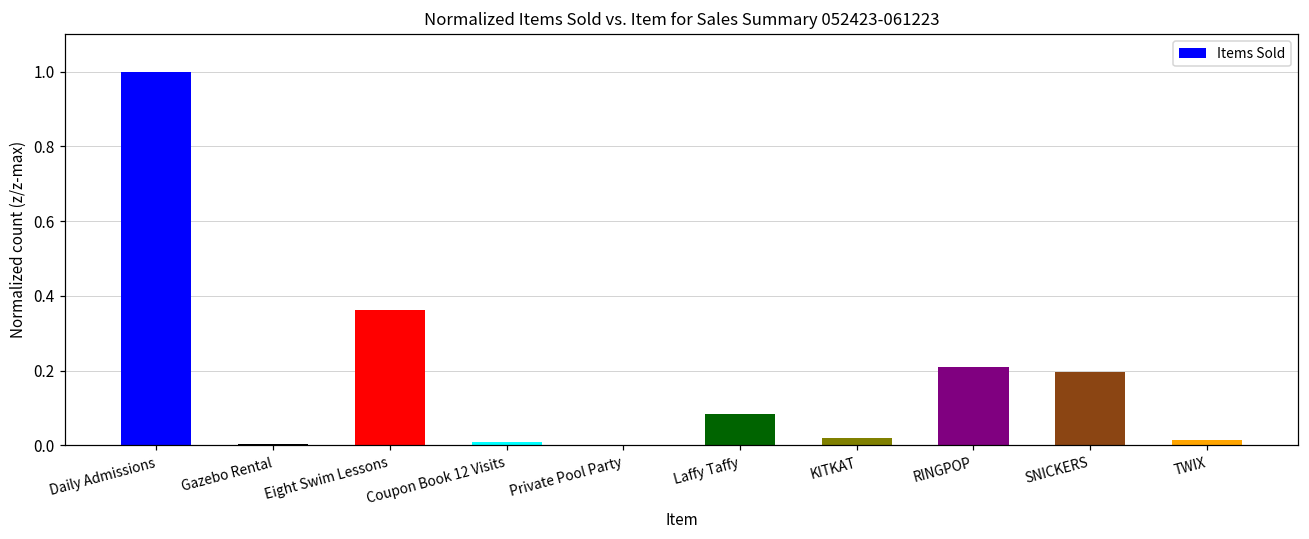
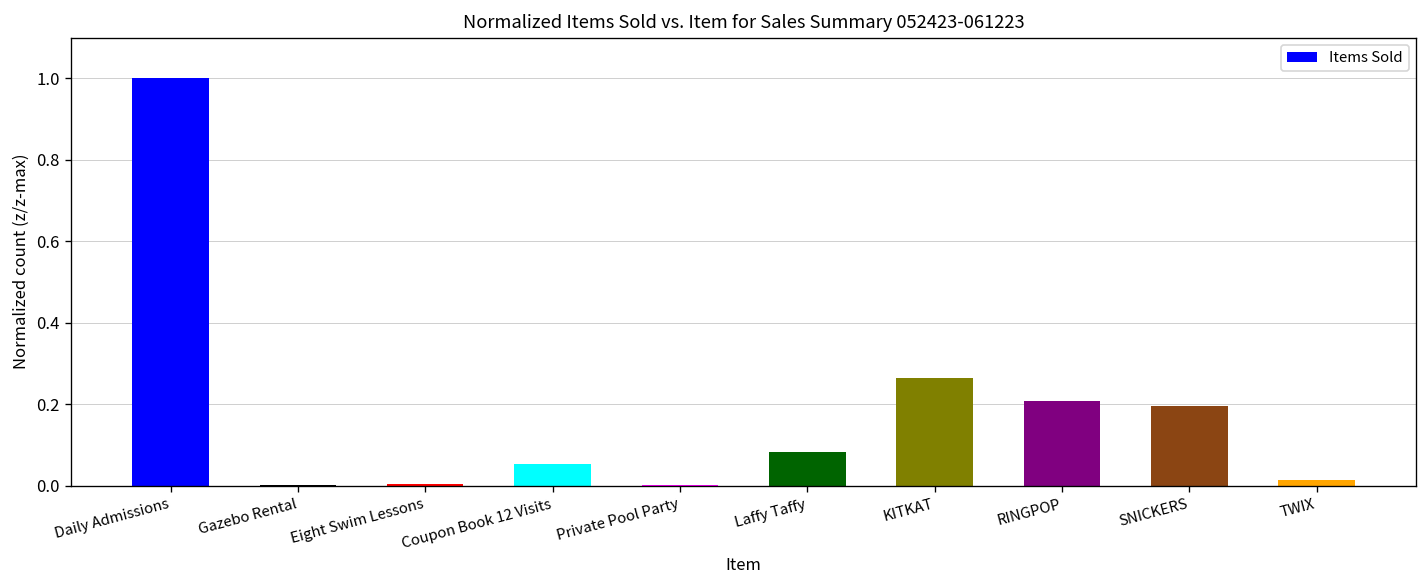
Eight Swim Lessons: 0.36 -> 0.01
Coupon Book 12 Visits: 0.01 -> 0.05
KITKAT: 0.02 -> 0.27
